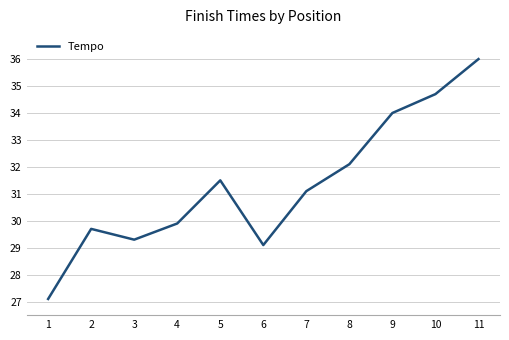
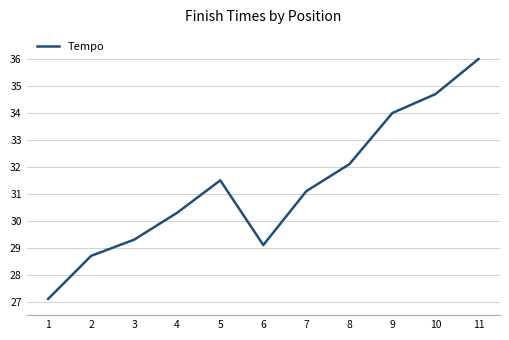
2: 29.7 -> 28.7
4: 29.9 -> 30.3
